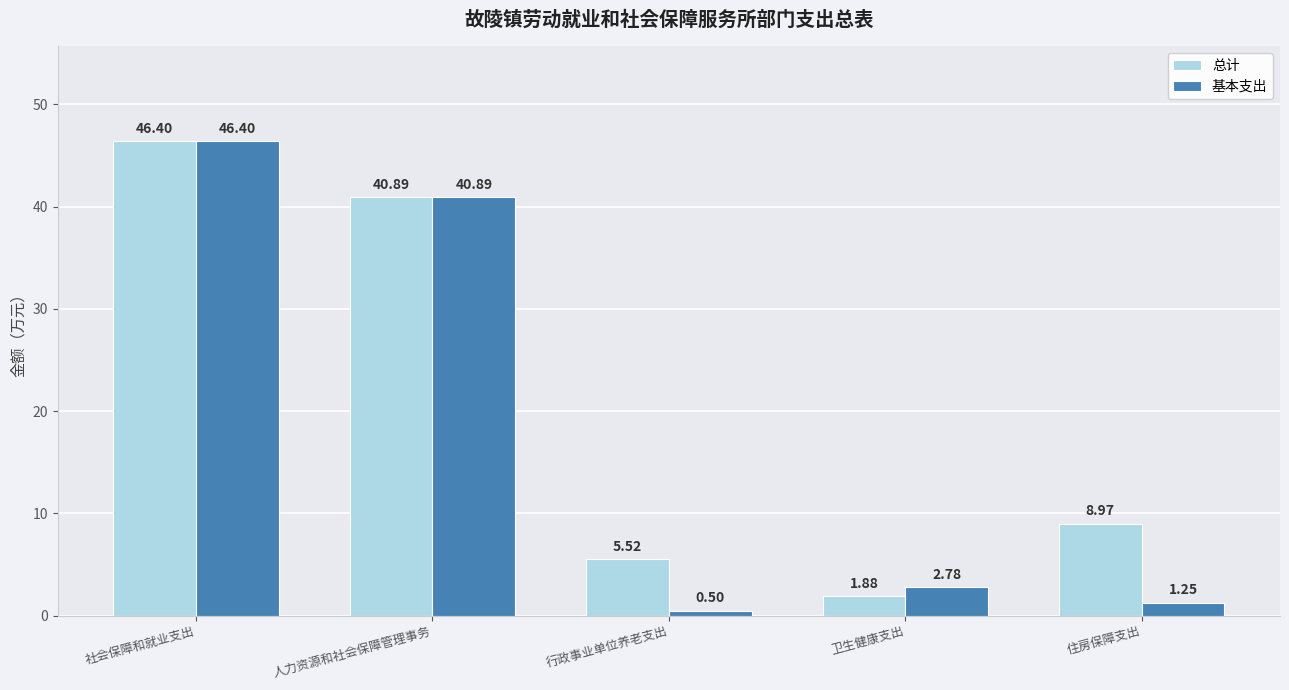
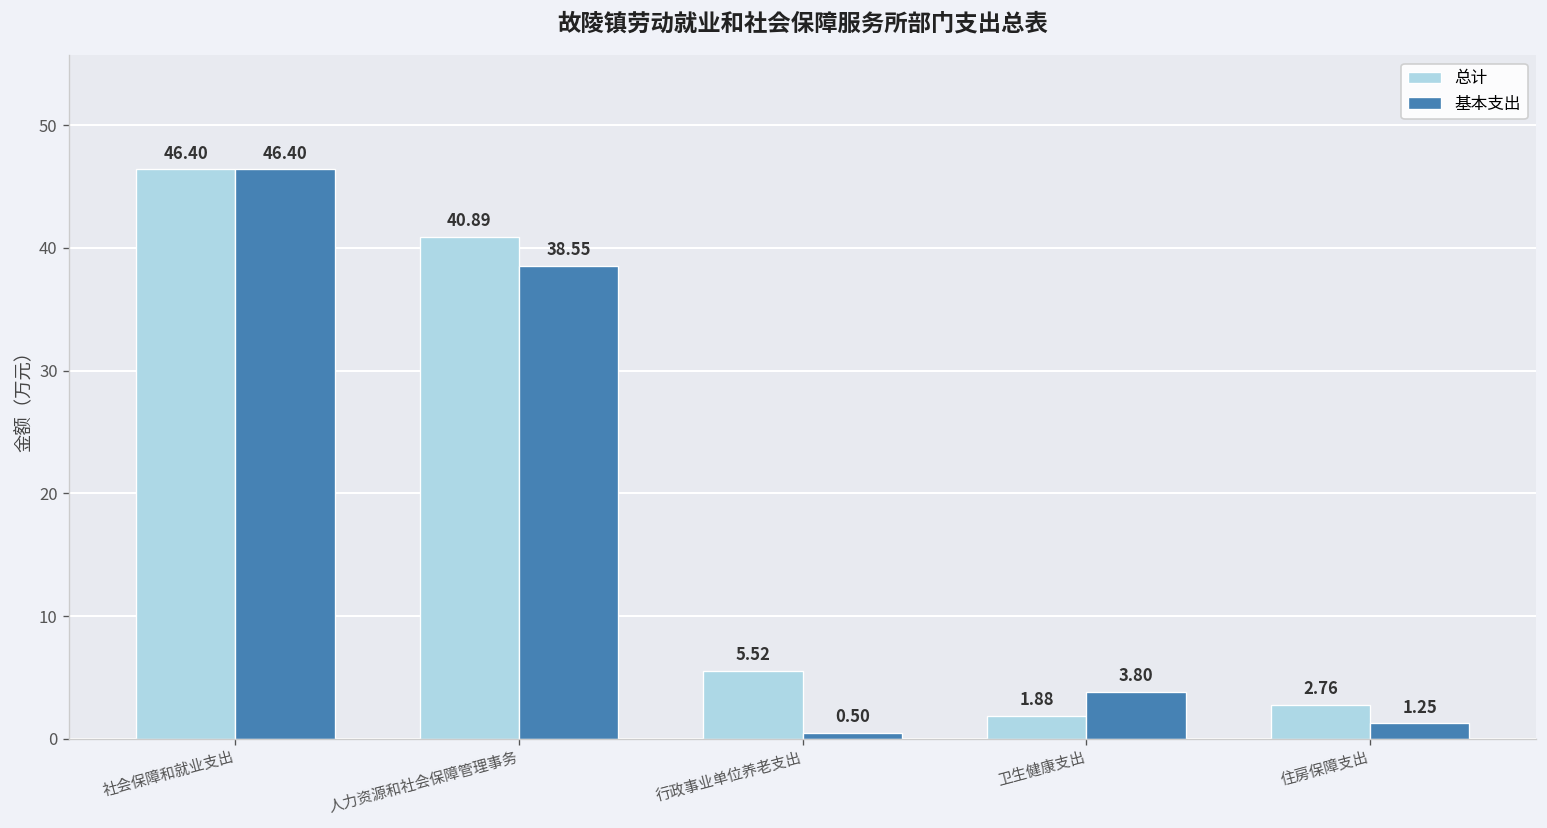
基本支出, 人力资源和社会保障管理事务: 40.89 -> 38.55
基本支出, 卫生健康支出: 2.78 -> 3.80
总计, 住房保障支出: 8.97 -> 2.76
